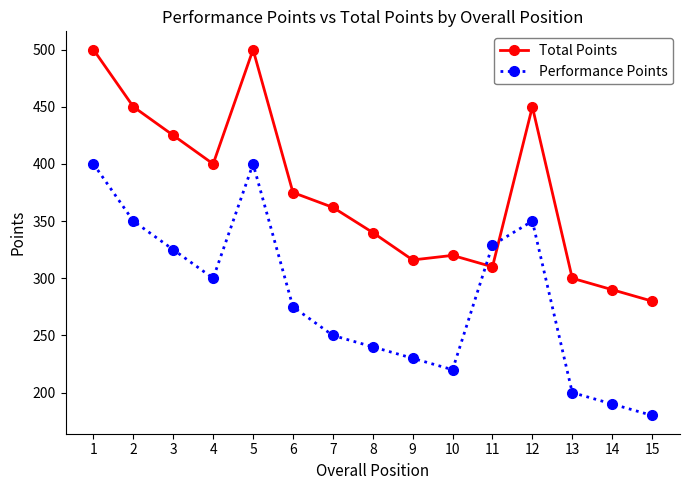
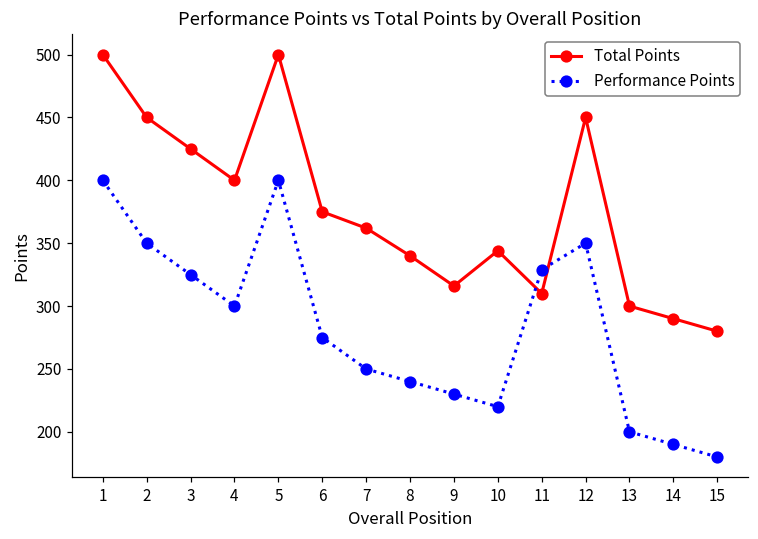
Total Points, 10: 320 -> 344
